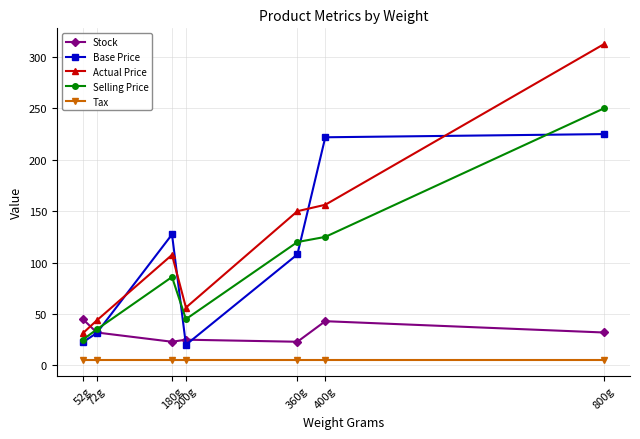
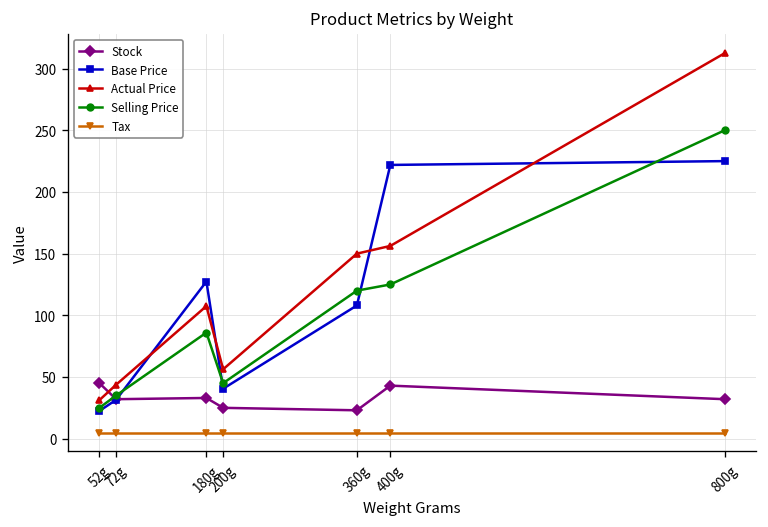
Stock, 180g: 23 -> 33
Base Price, 200g: 20 -> 41
